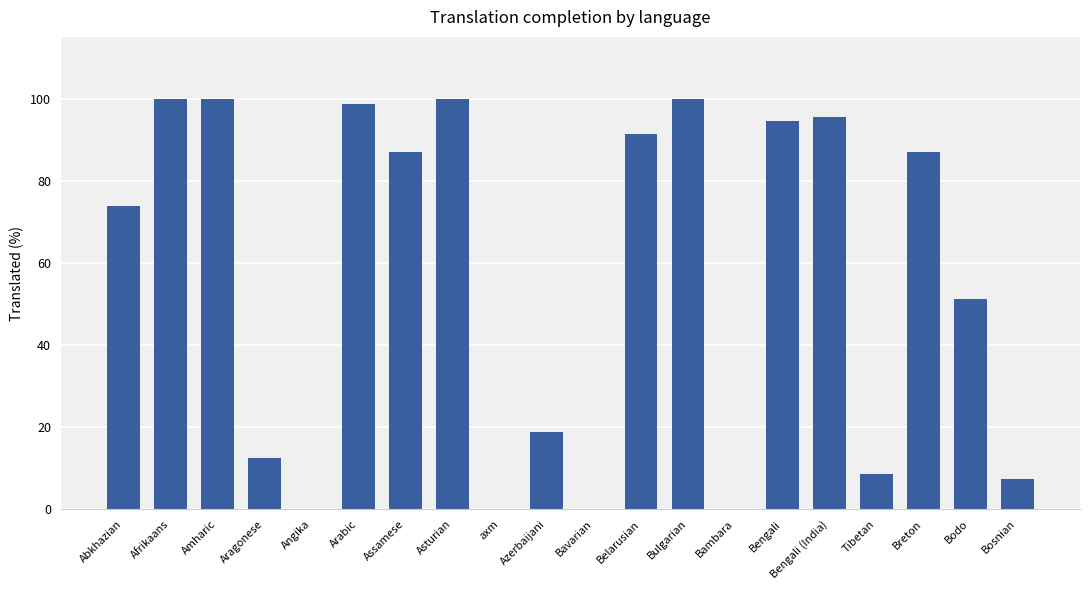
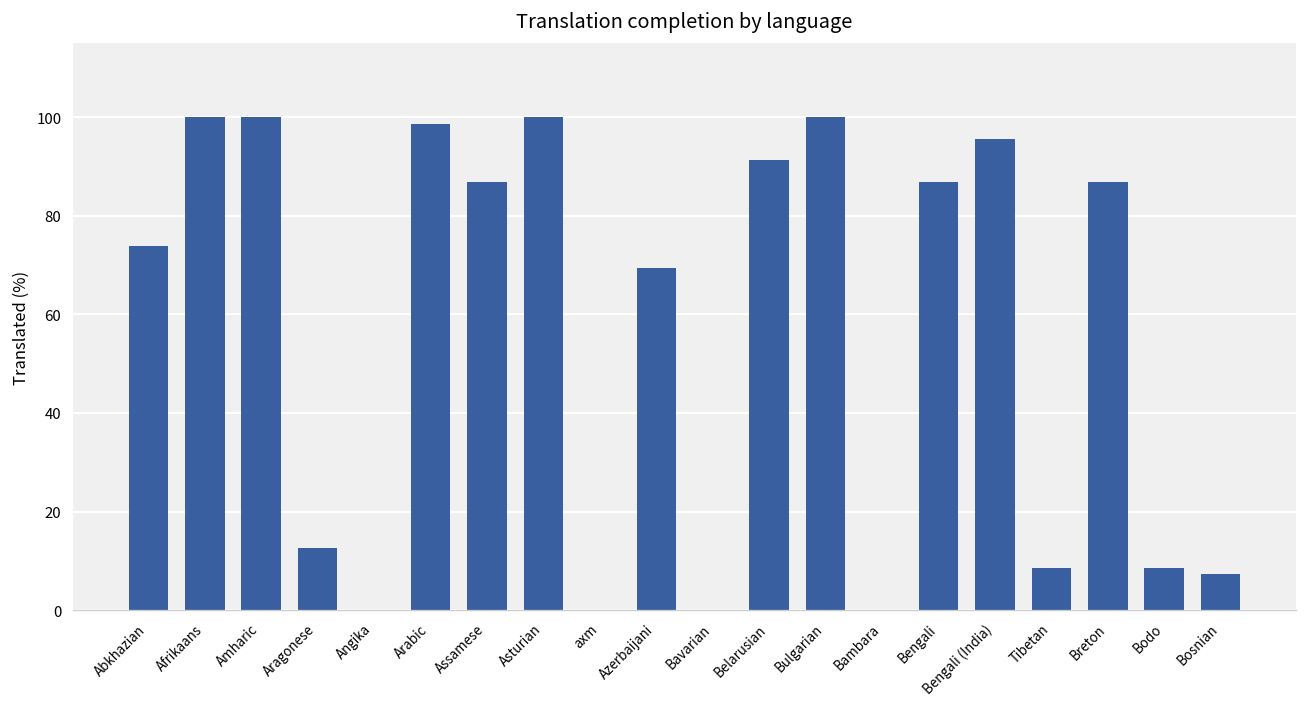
Azerbaijani: 19 -> 70
Bengali: 95 -> 87
Bodo: 51 -> 9
